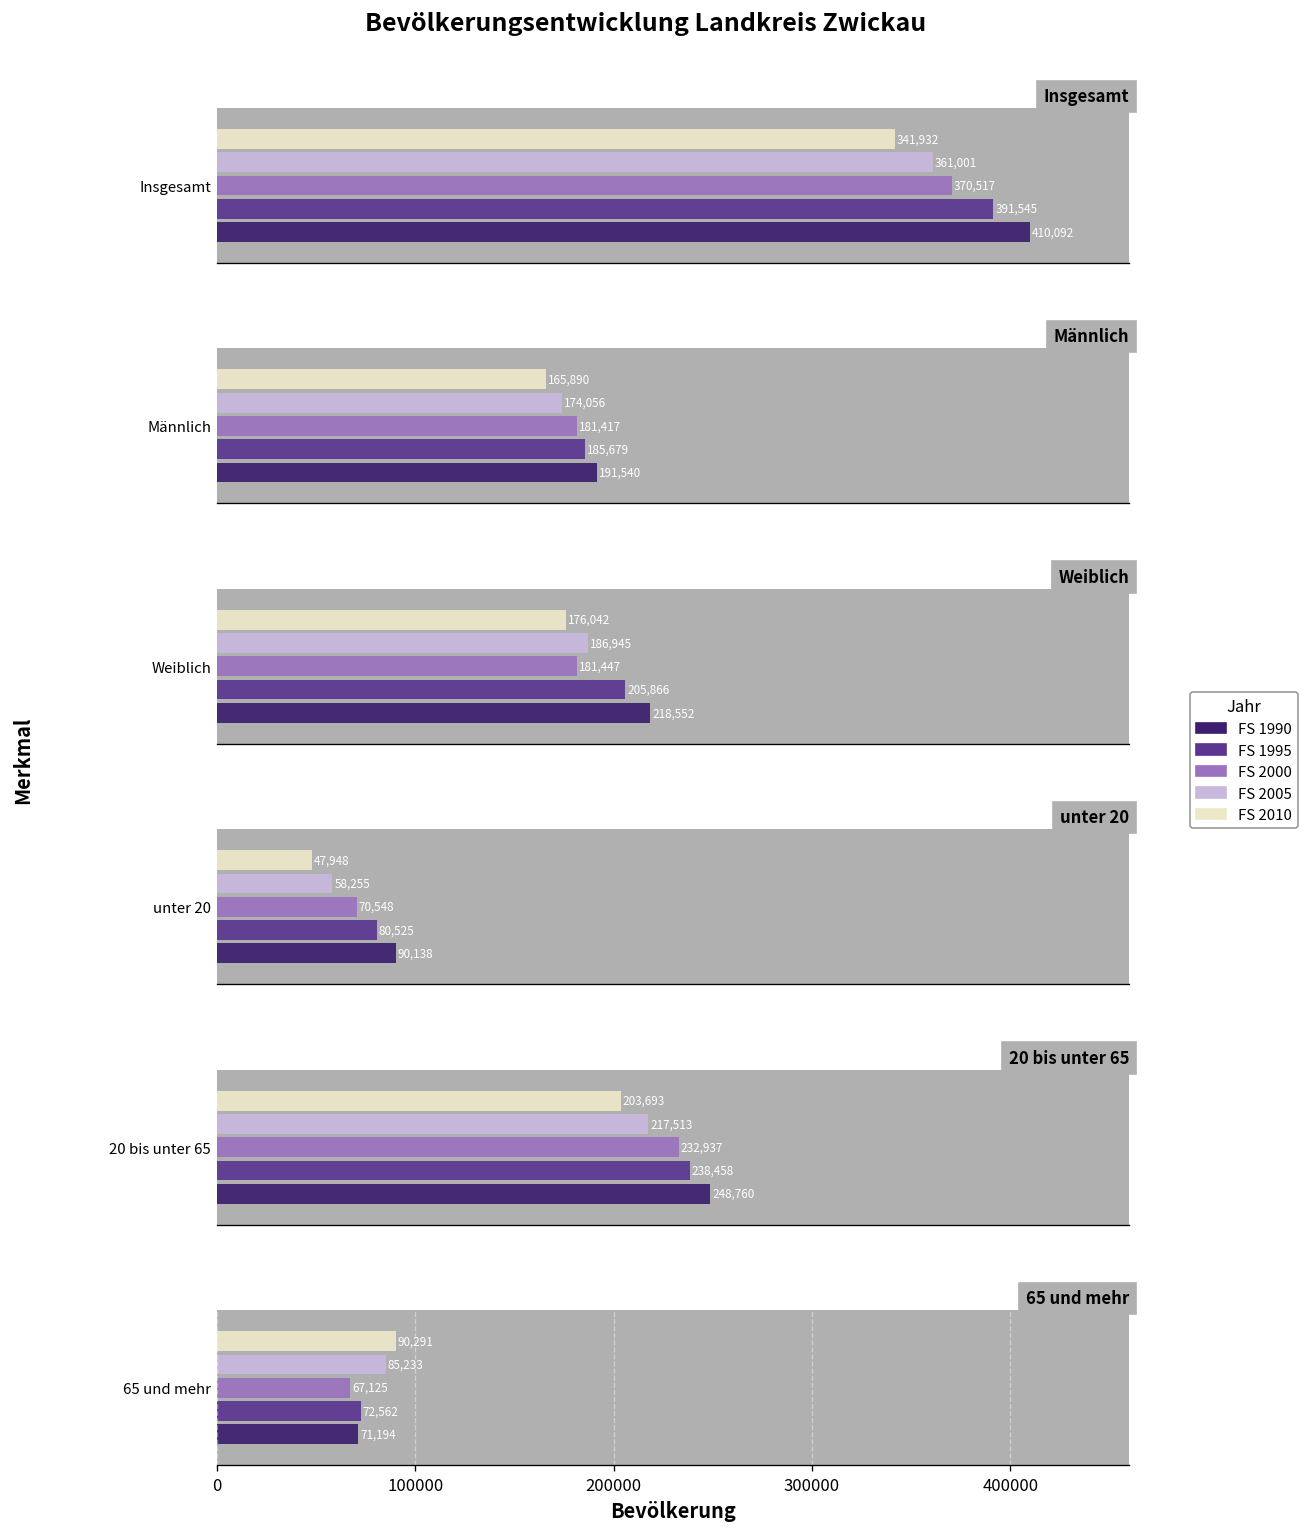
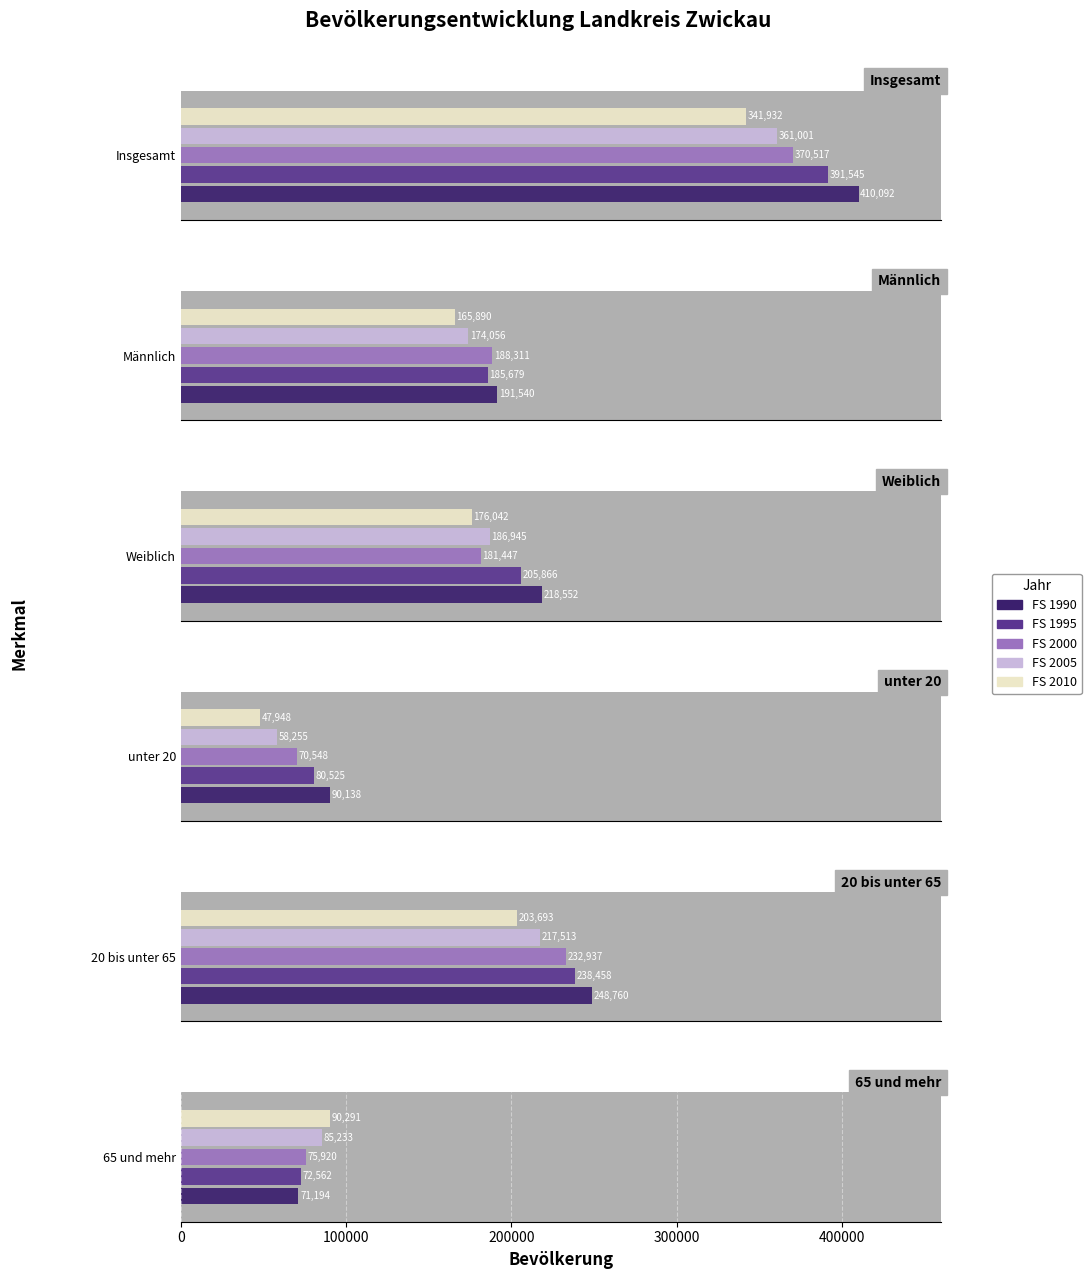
Männlich, Männlich: 181,417 -> 188,311
65 und mehr, 65 und mehr: 67,125 -> 75,920
